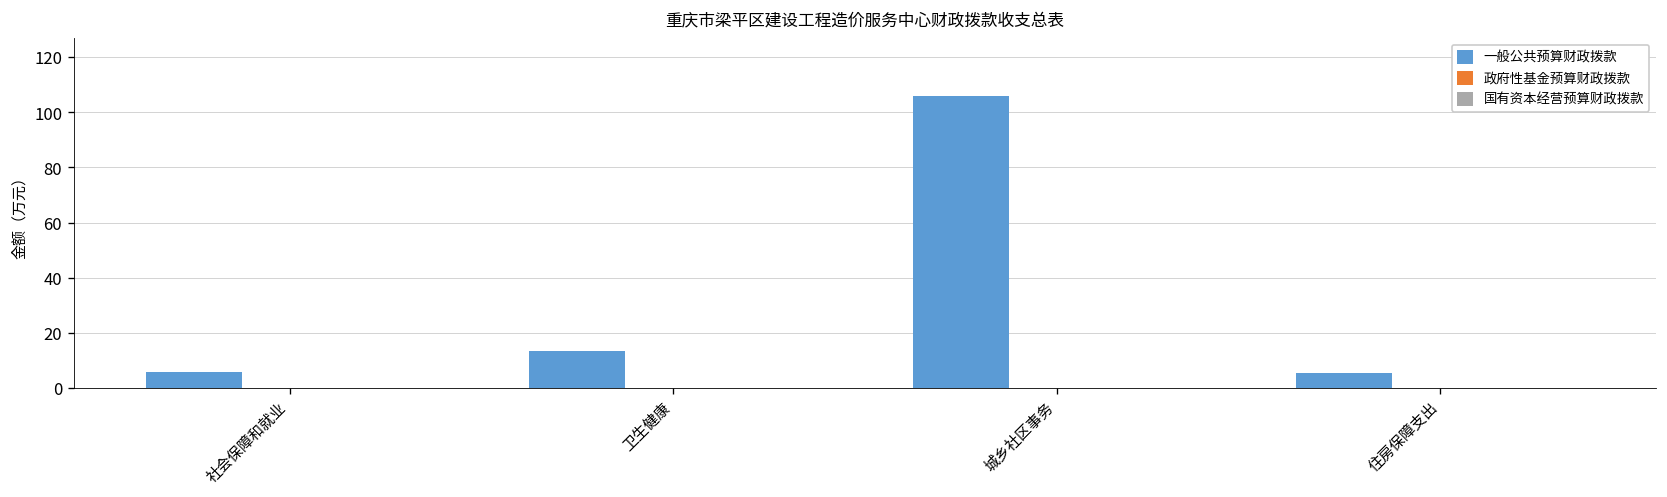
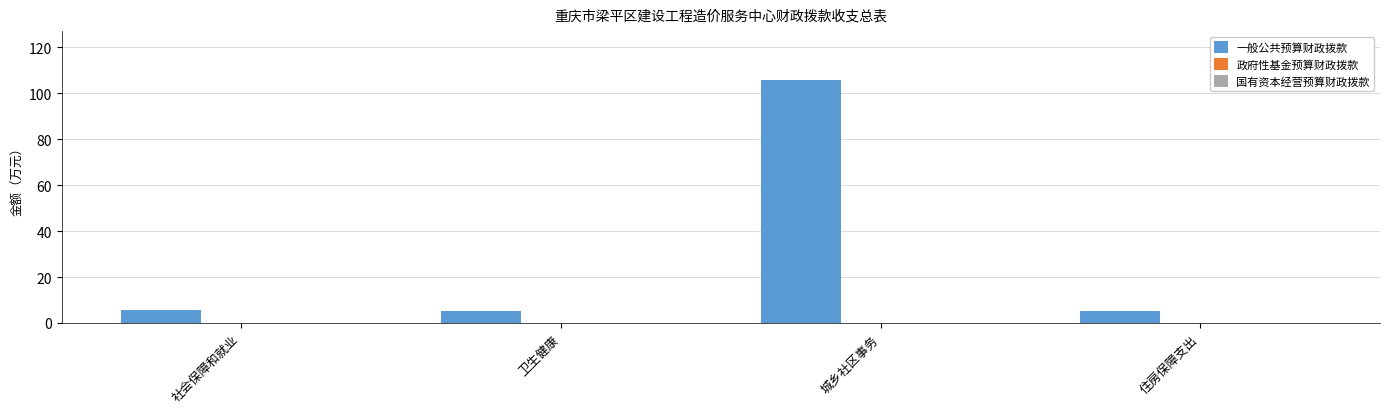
一般公共预算财政拨款, 卫生健康: 14 -> 5
